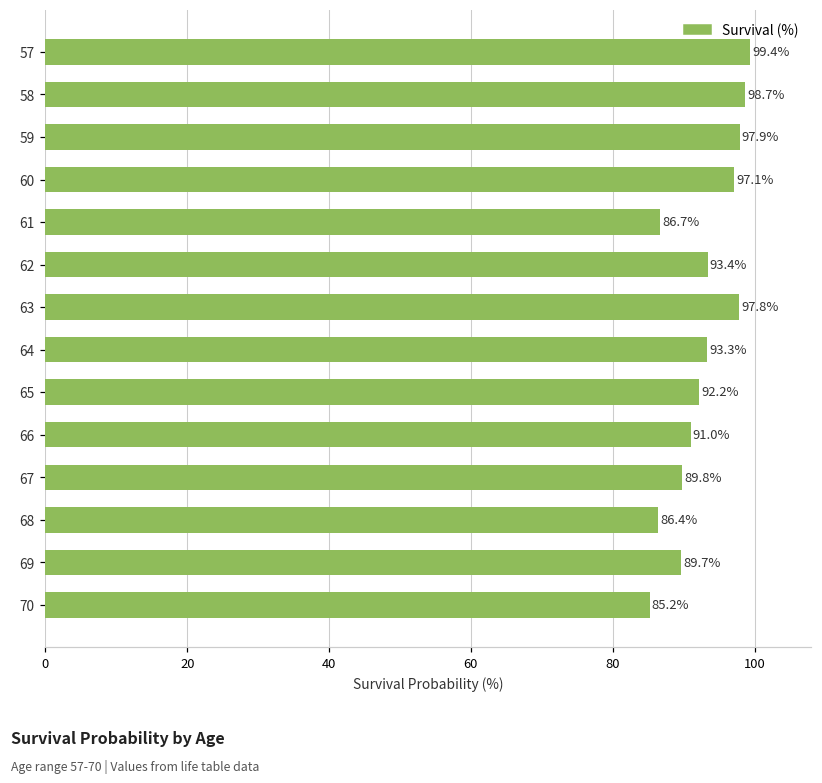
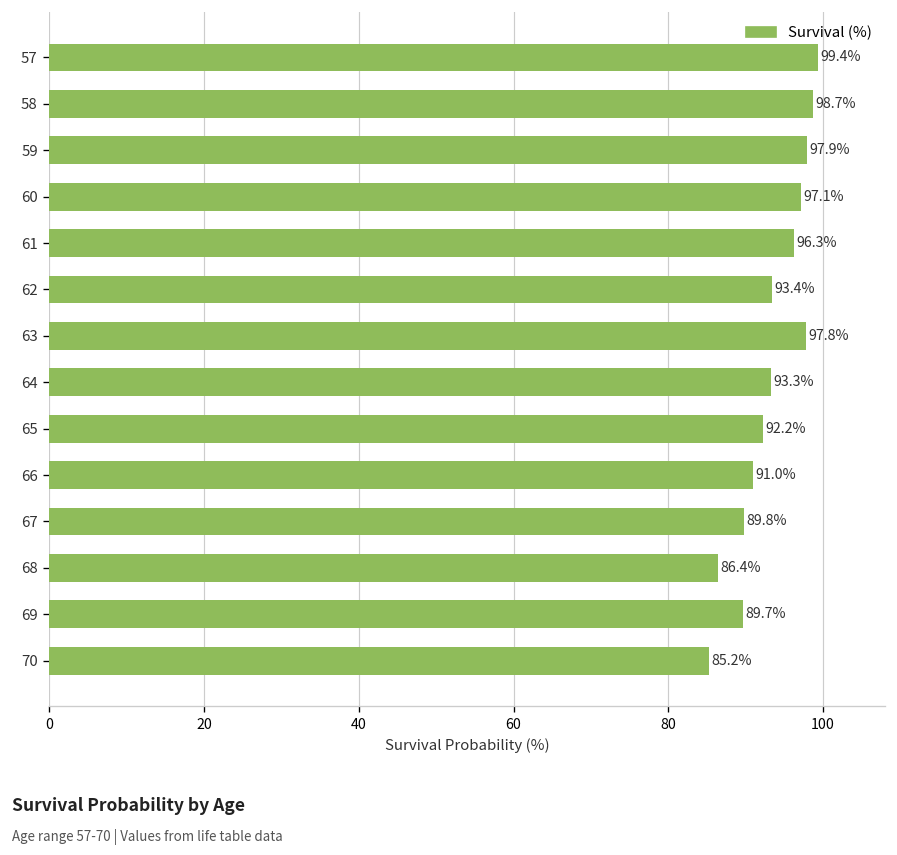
61: 86.7% -> 96.3%
